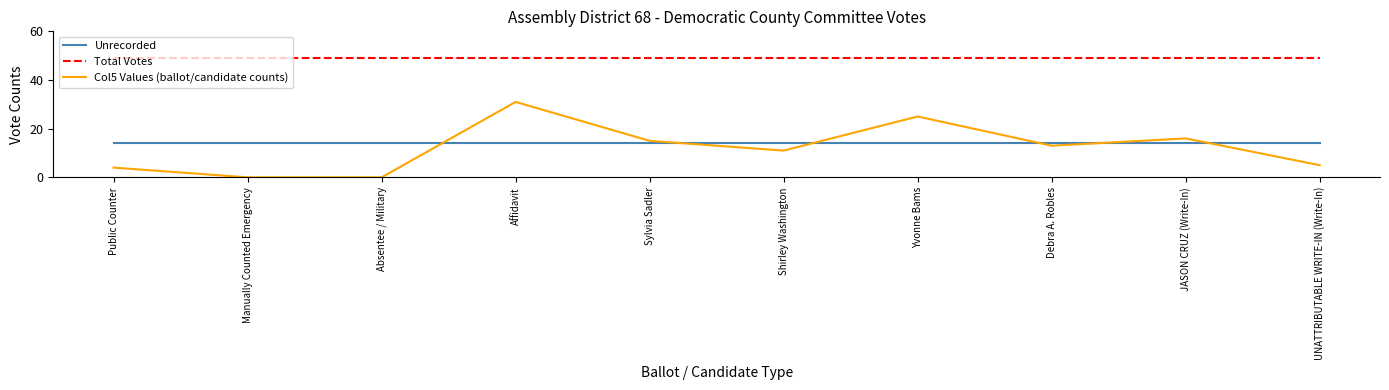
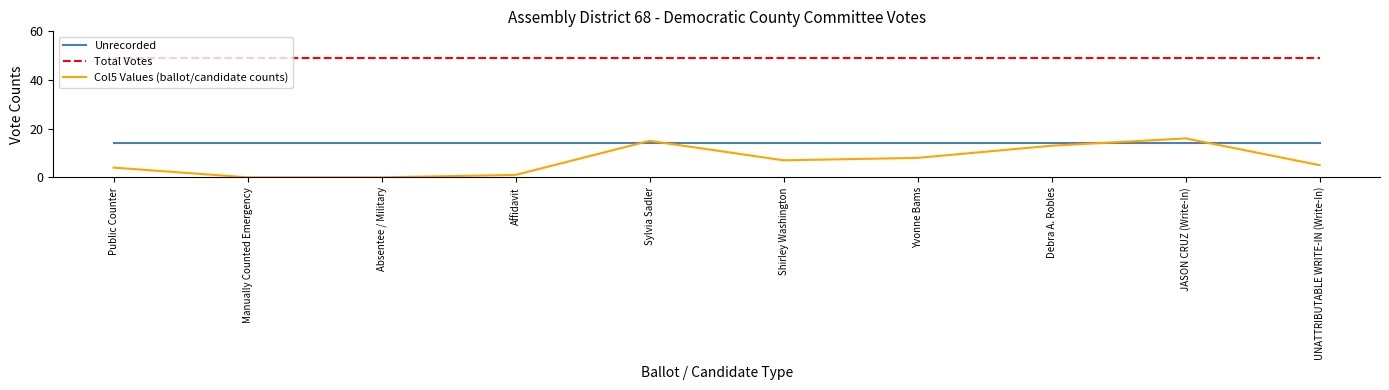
Col5 Values (ballot/candidate counts), Affidavit: 31 -> 1
Col5 Values (ballot/candidate counts), Shirley Washington: 11 -> 7
Col5 Values (ballot/candidate counts), Yvonne Bams: 25 -> 8
